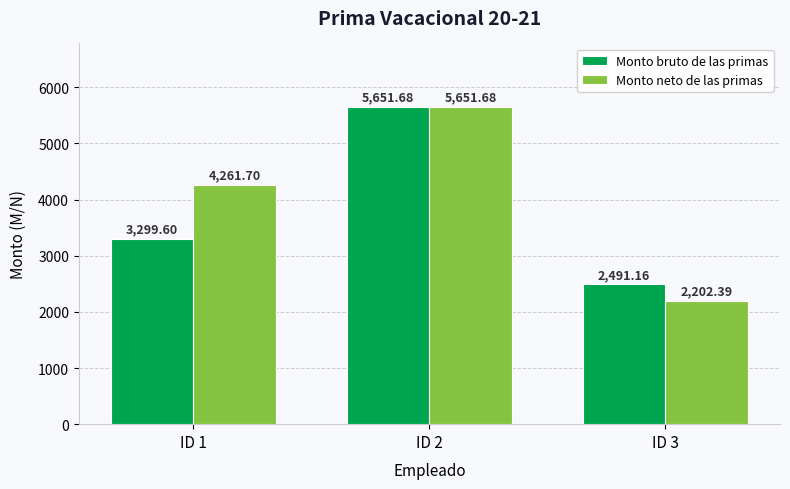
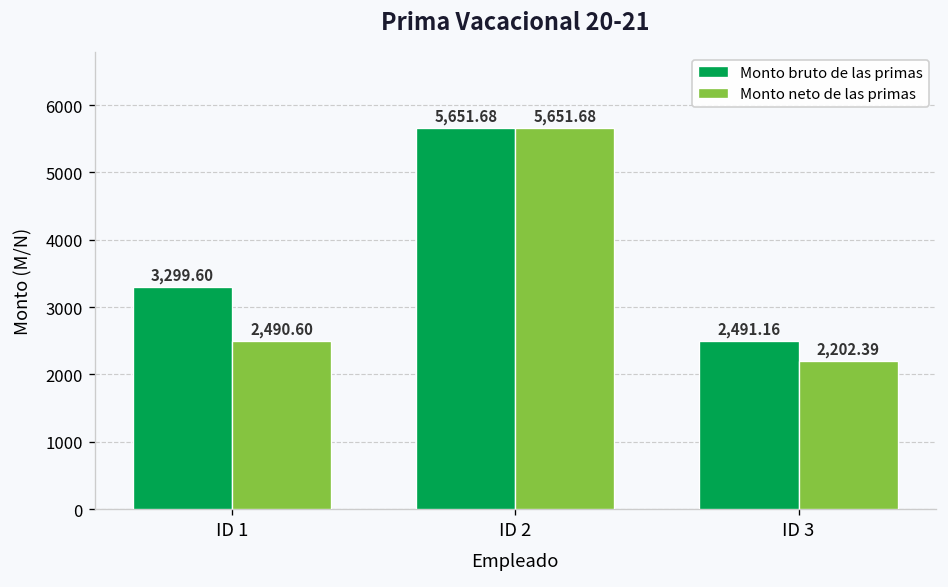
Monto neto de las primas, ID 1: 4,261.70 -> 2,490.60
